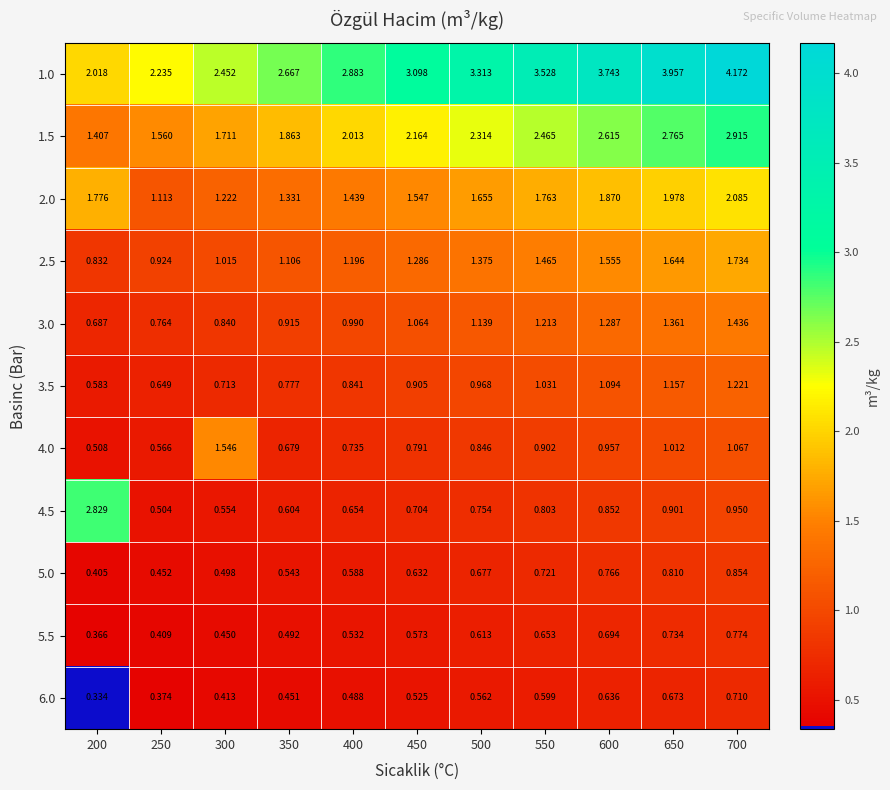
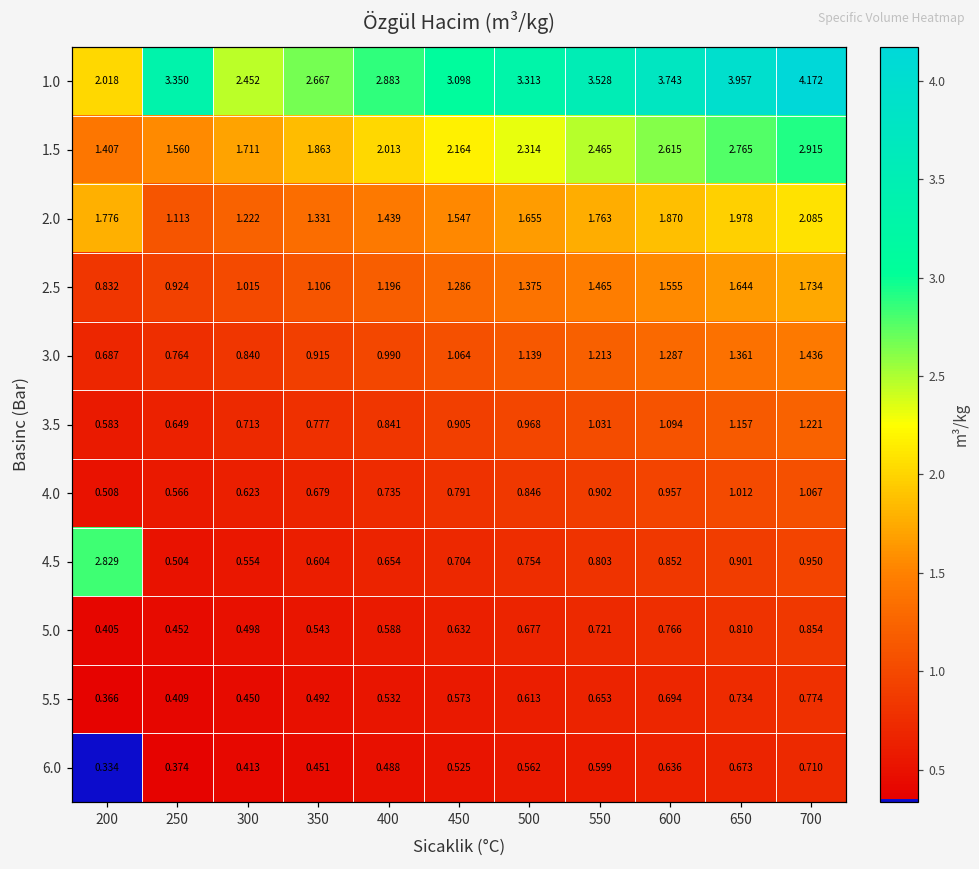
1.0, 250: 2.235 -> 3.350
4.0, 300: 1.546 -> 0.623
